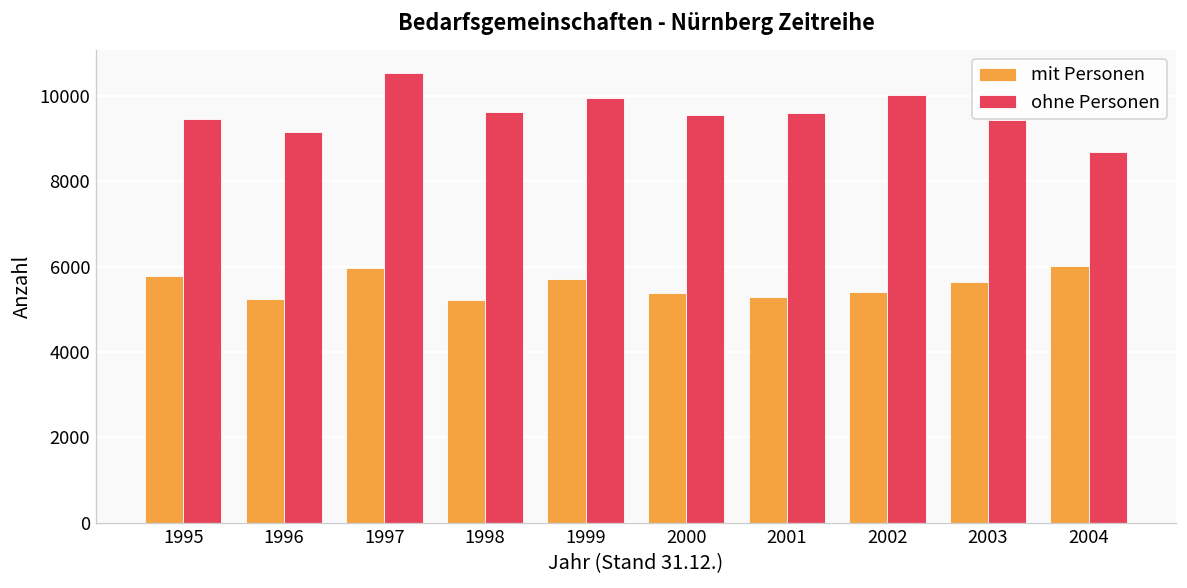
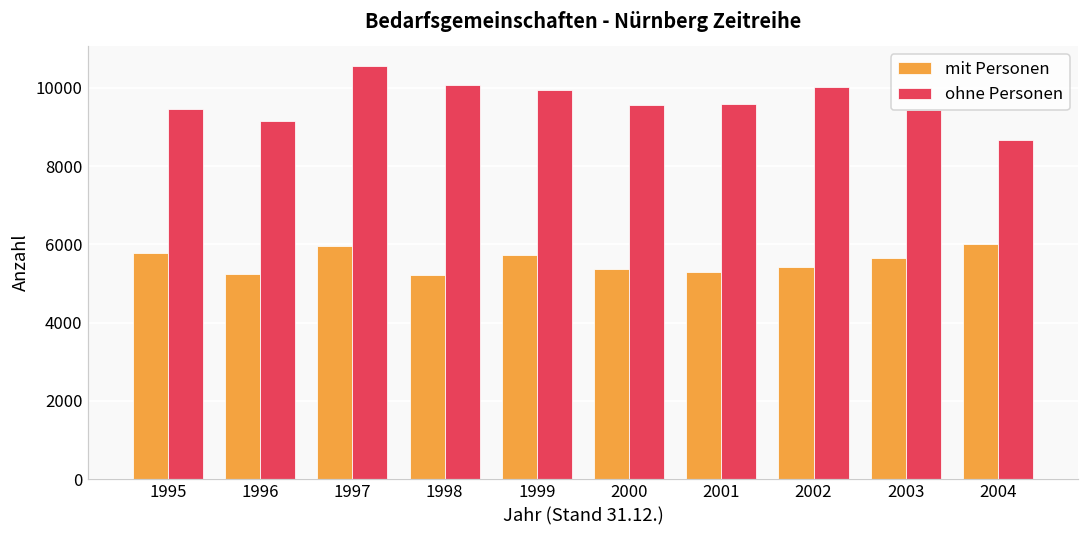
ohne Personen, 1998: 9600 -> 10100
